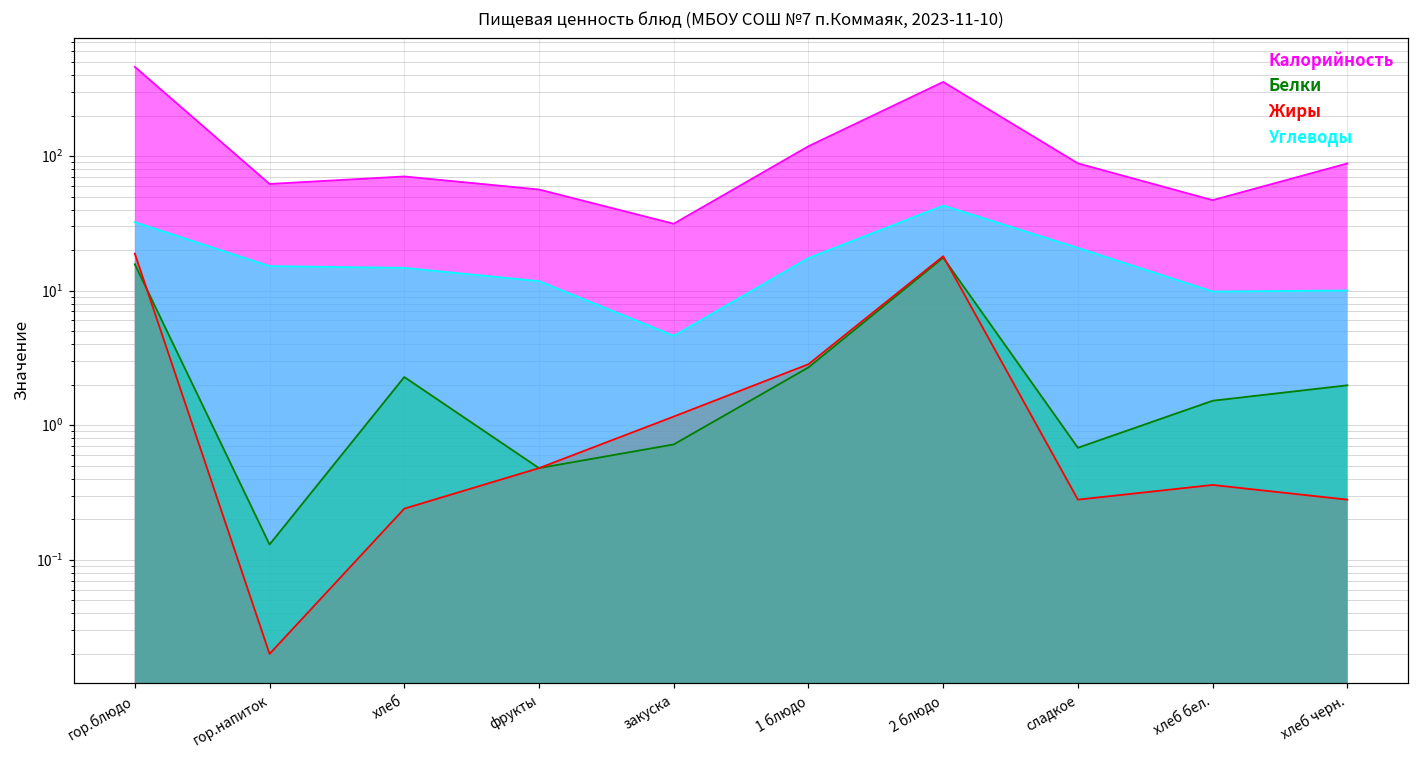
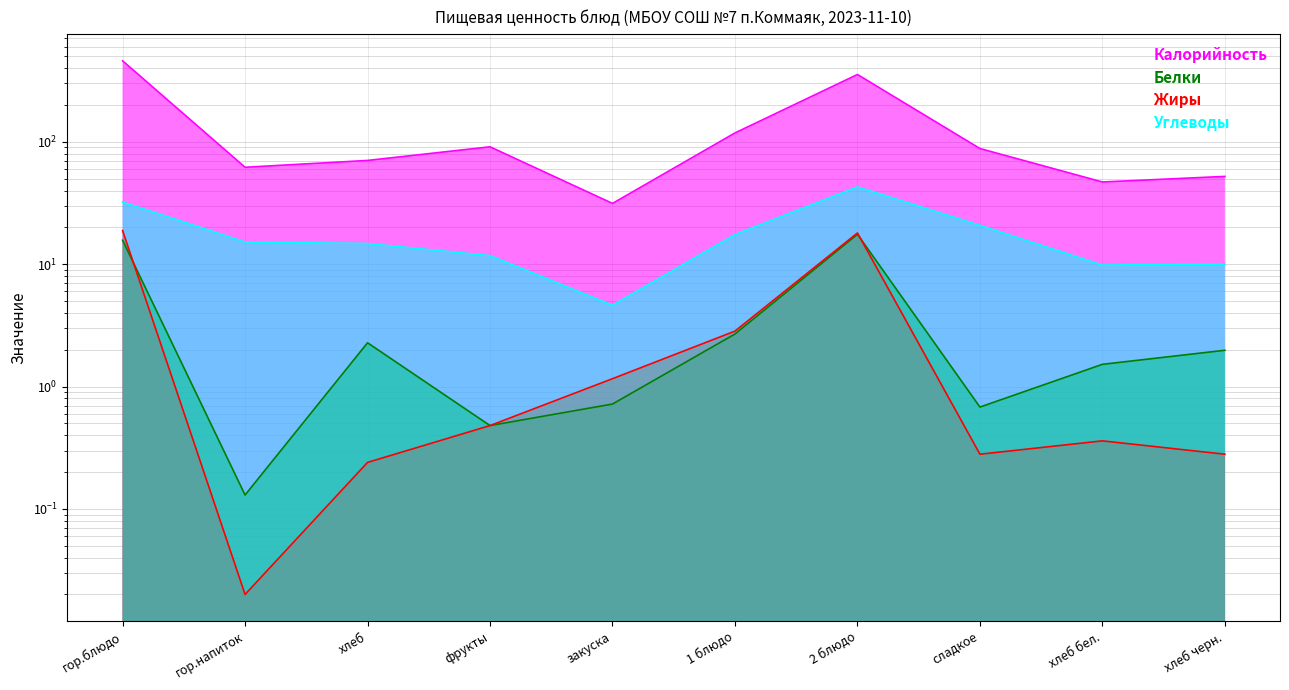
Калорийность, фрукты: 60 -> 90
Калорийность, хлеб черн.: 90 -> 52
